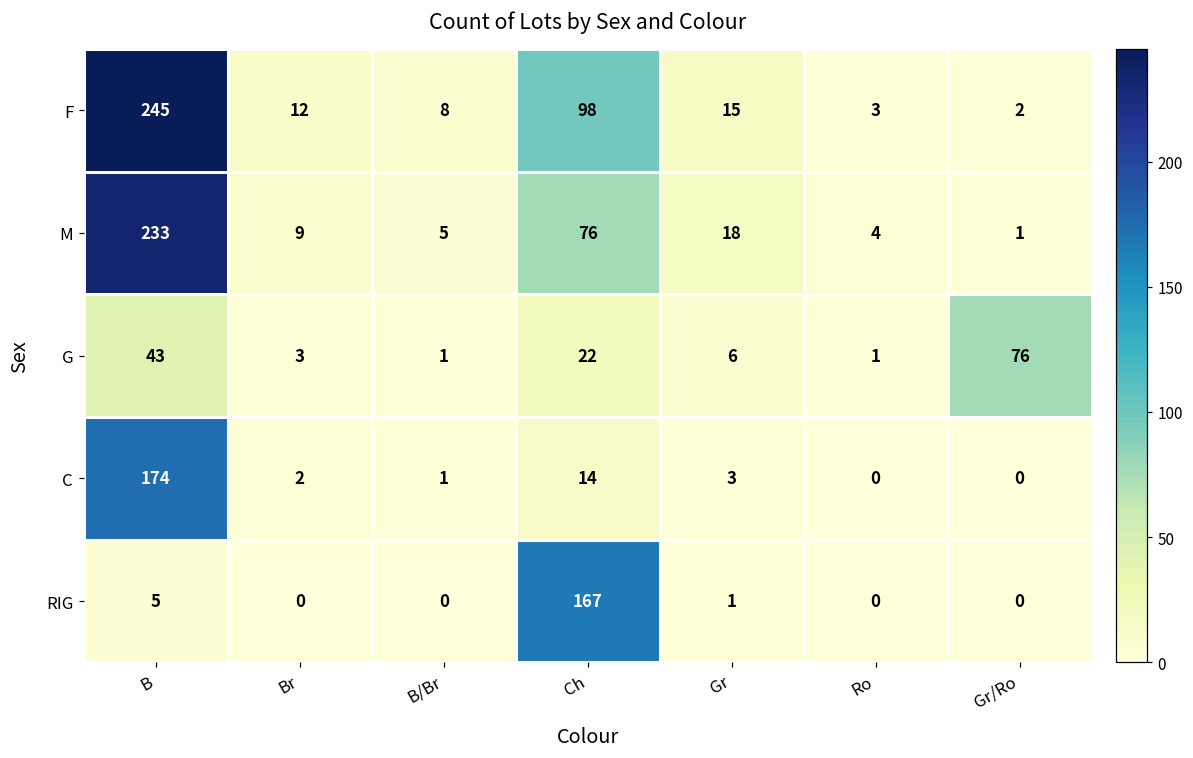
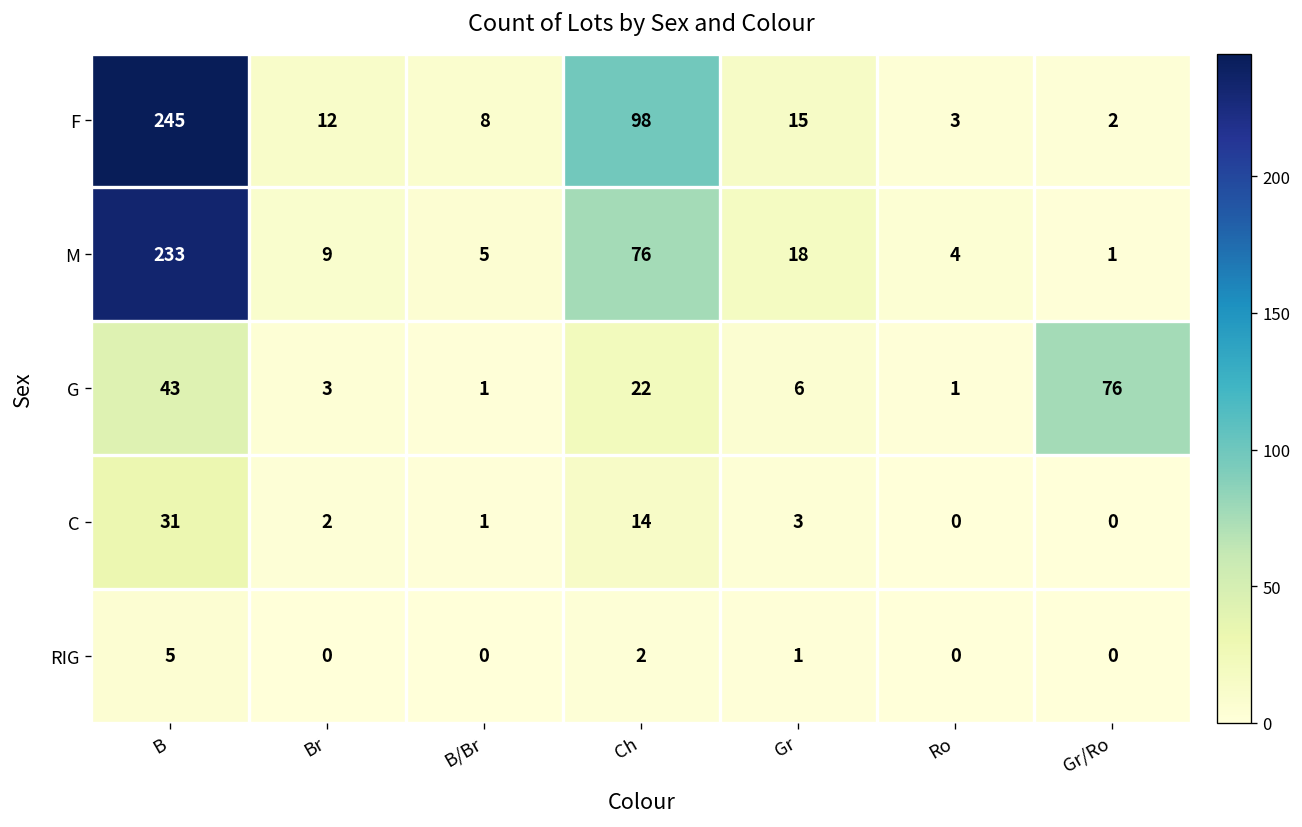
C, B: 174 -> 31
RIG, Ch: 167 -> 2
